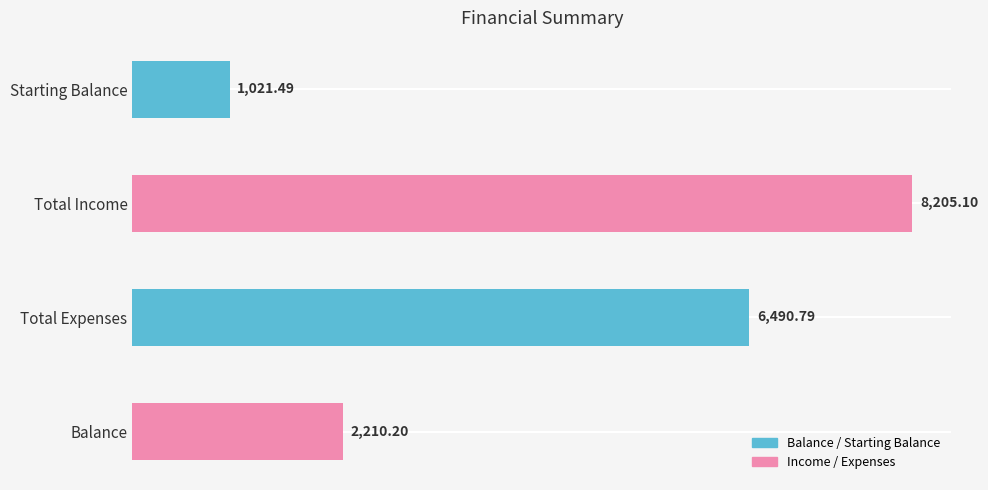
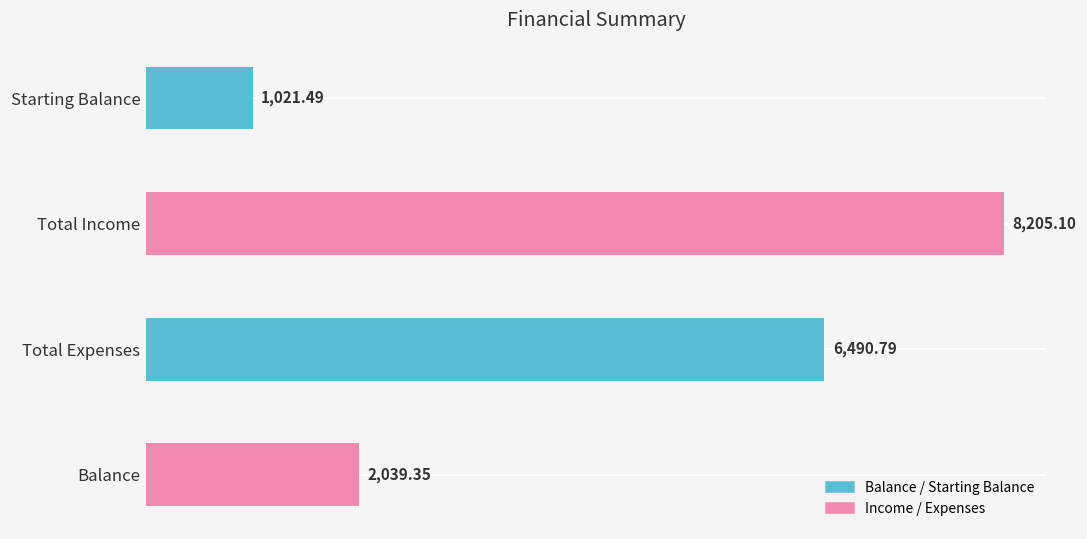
Balance: 2,210.20 -> 2,039.35
